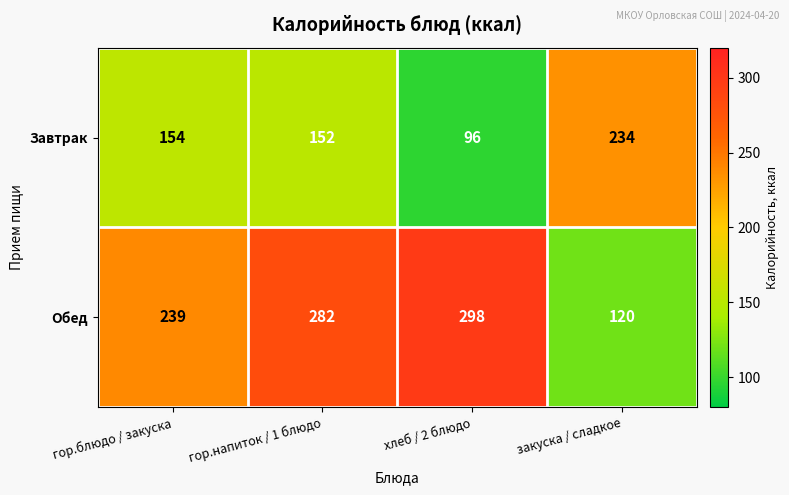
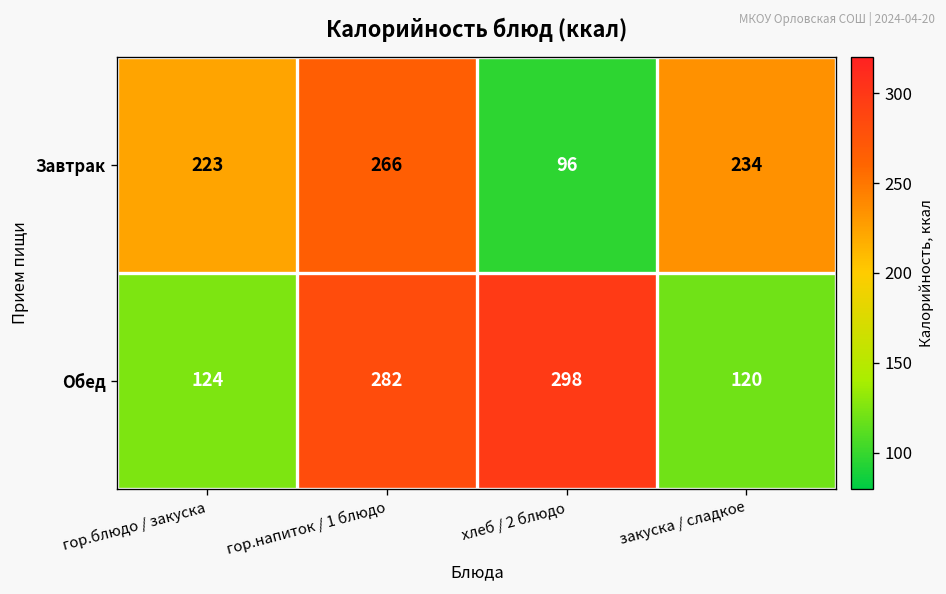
Завтрак, гор.блюдо / закуска: 154 -> 223
Завтрак, гор.напиток / 1 блюдо: 152 -> 266
Обед, гор.блюдо / закуска: 239 -> 124
